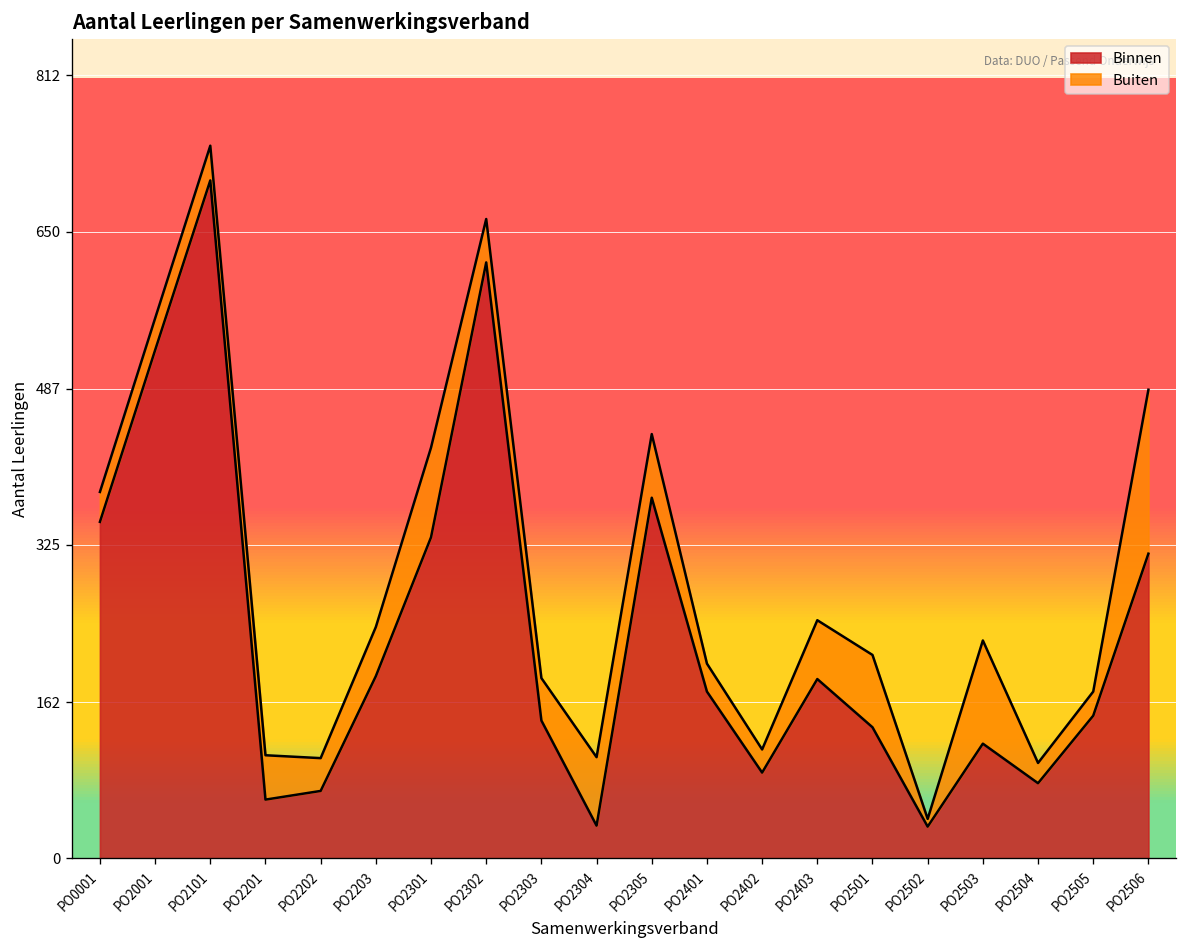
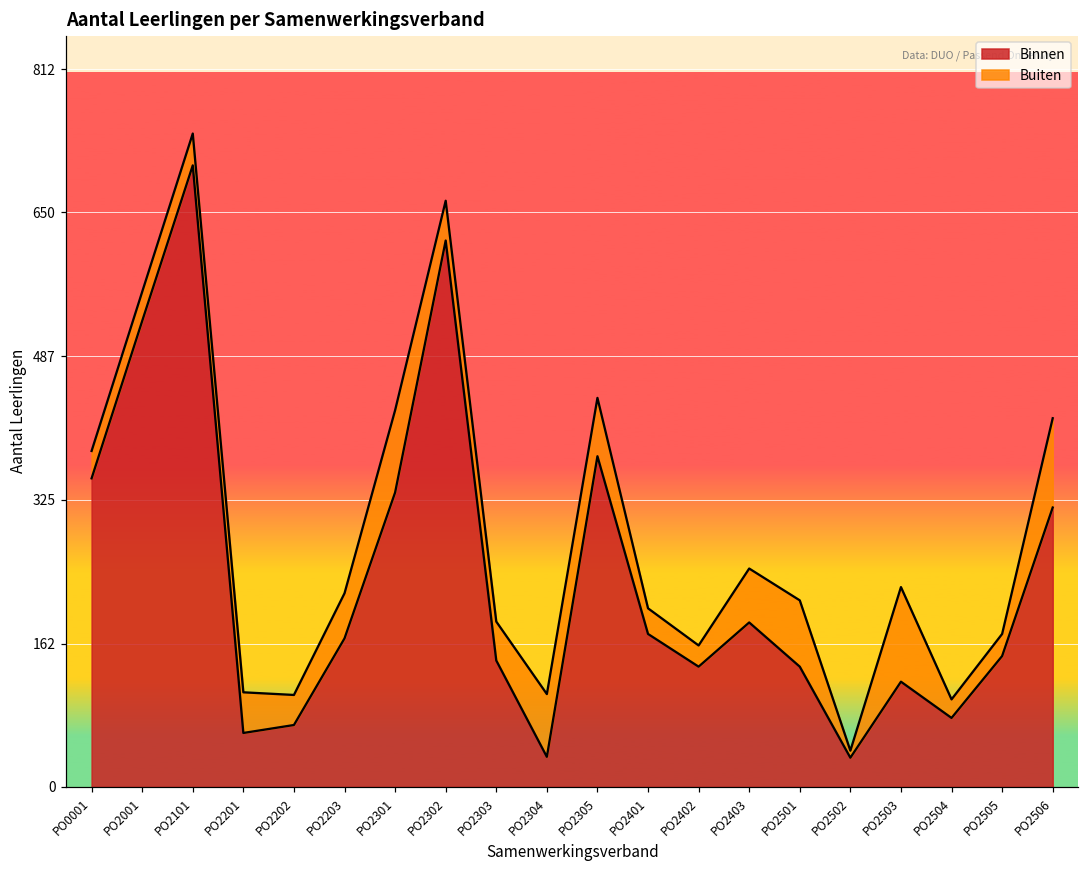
Binnen, PO2203: 190 -> 170
Binnen, PO2402: 90 -> 140
Buiten, PO2506: 170 -> 100
